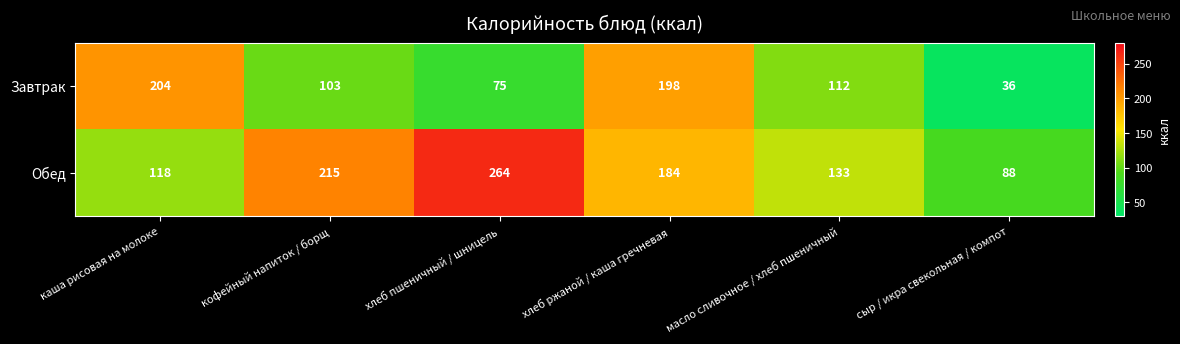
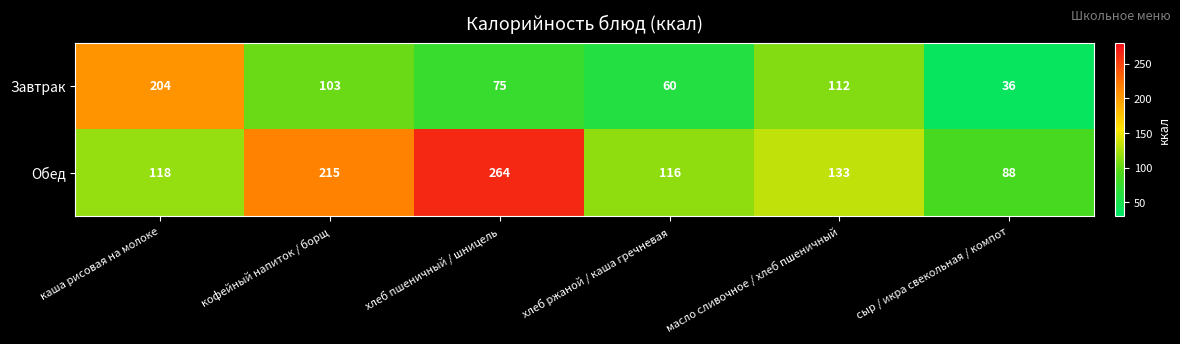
Завтрак, хлеб ржаной / каша гречневая: 198 -> 60
Обед, хлеб ржаной / каша гречневая: 184 -> 116
